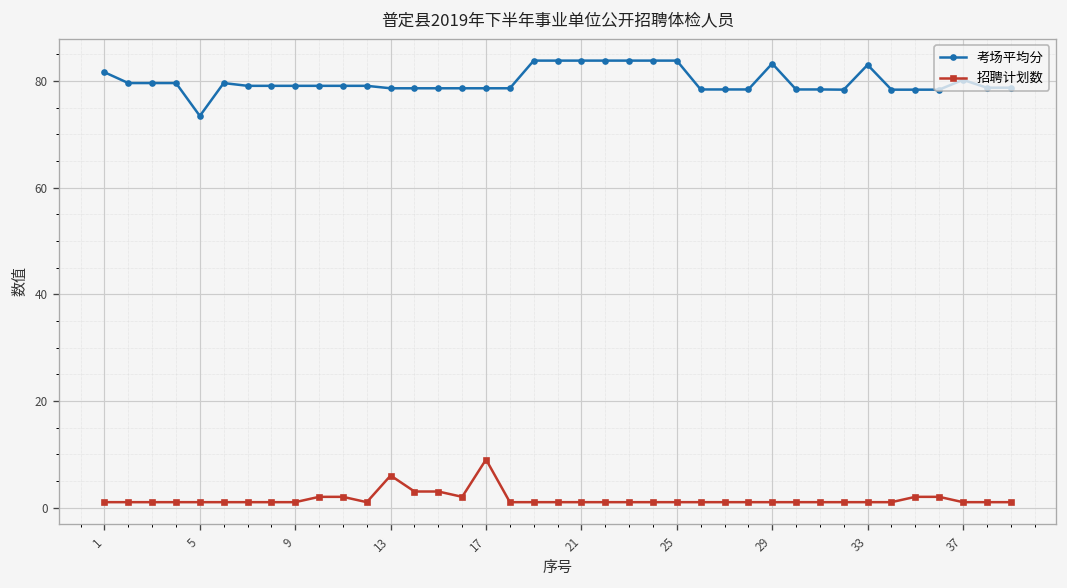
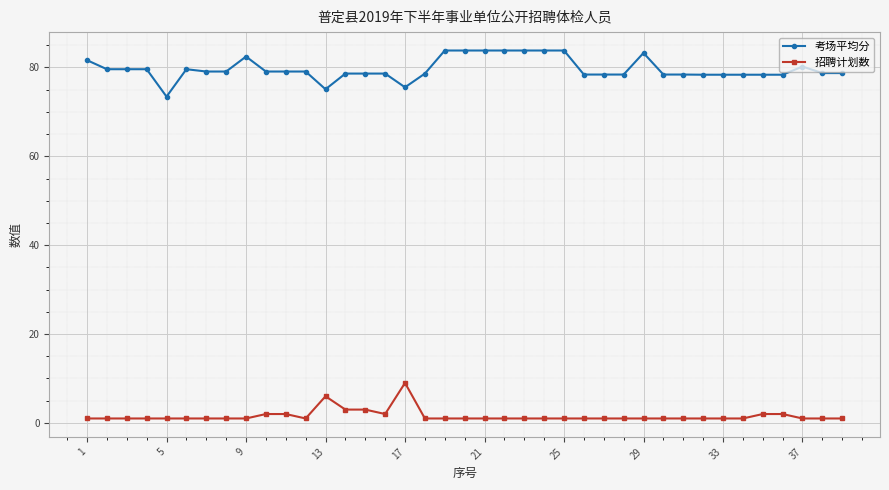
考场平均分, 9: 79 -> 82
考场平均分, 13: 79 -> 75
考场平均分, 17: 79 -> 76
考场平均分, 33: 83 -> 78
